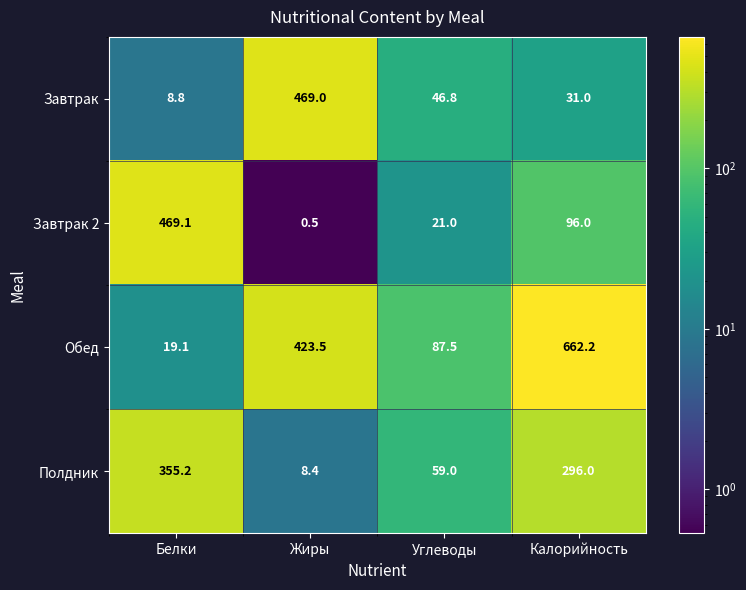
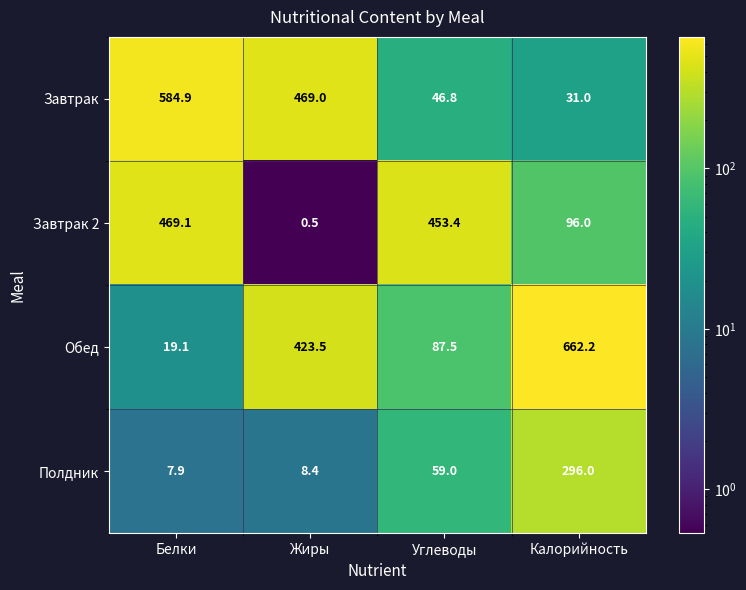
Завтрак, Белки: 8.8 -> 584.9
Завтрак 2, Углеводы: 21.0 -> 453.4
Полдник, Белки: 355.2 -> 7.9
